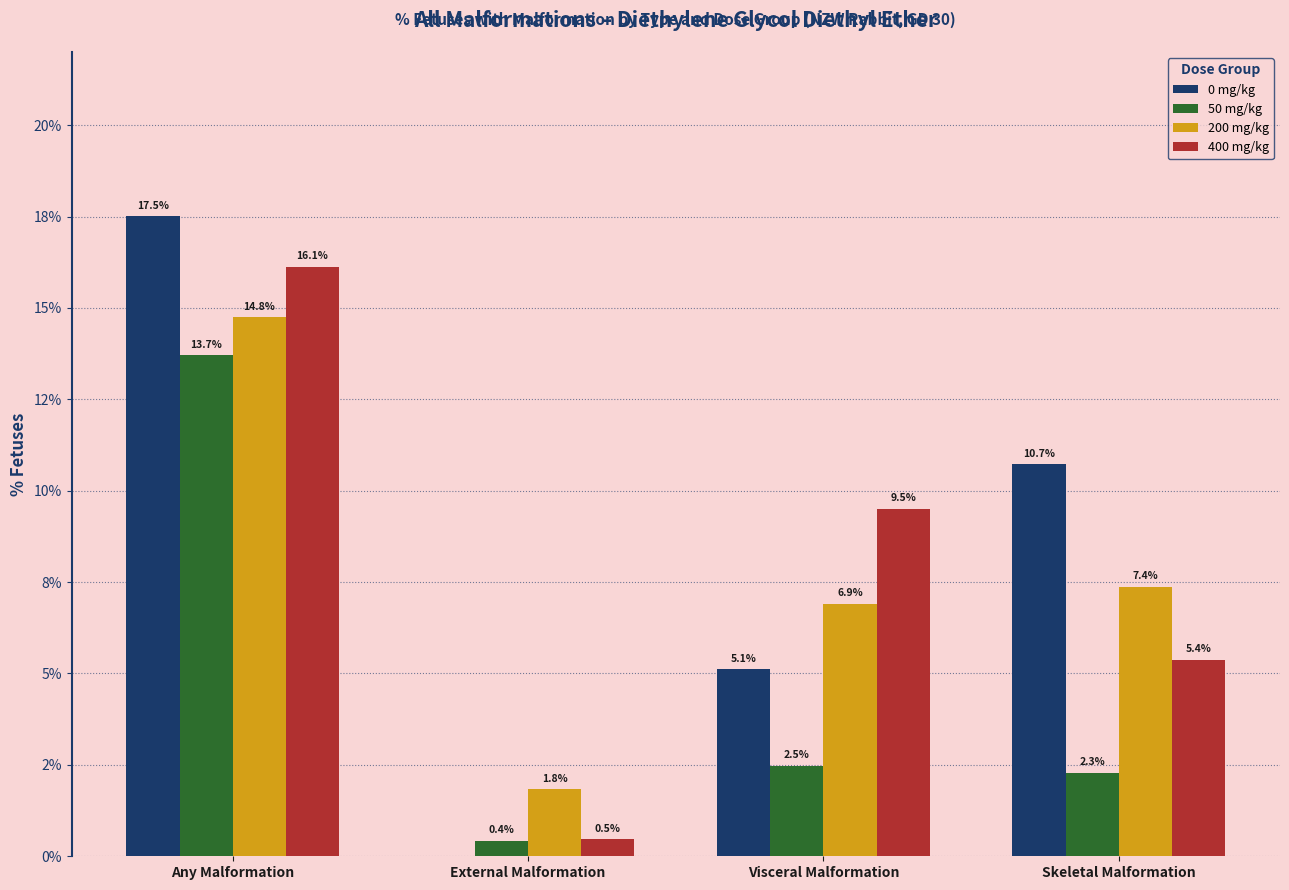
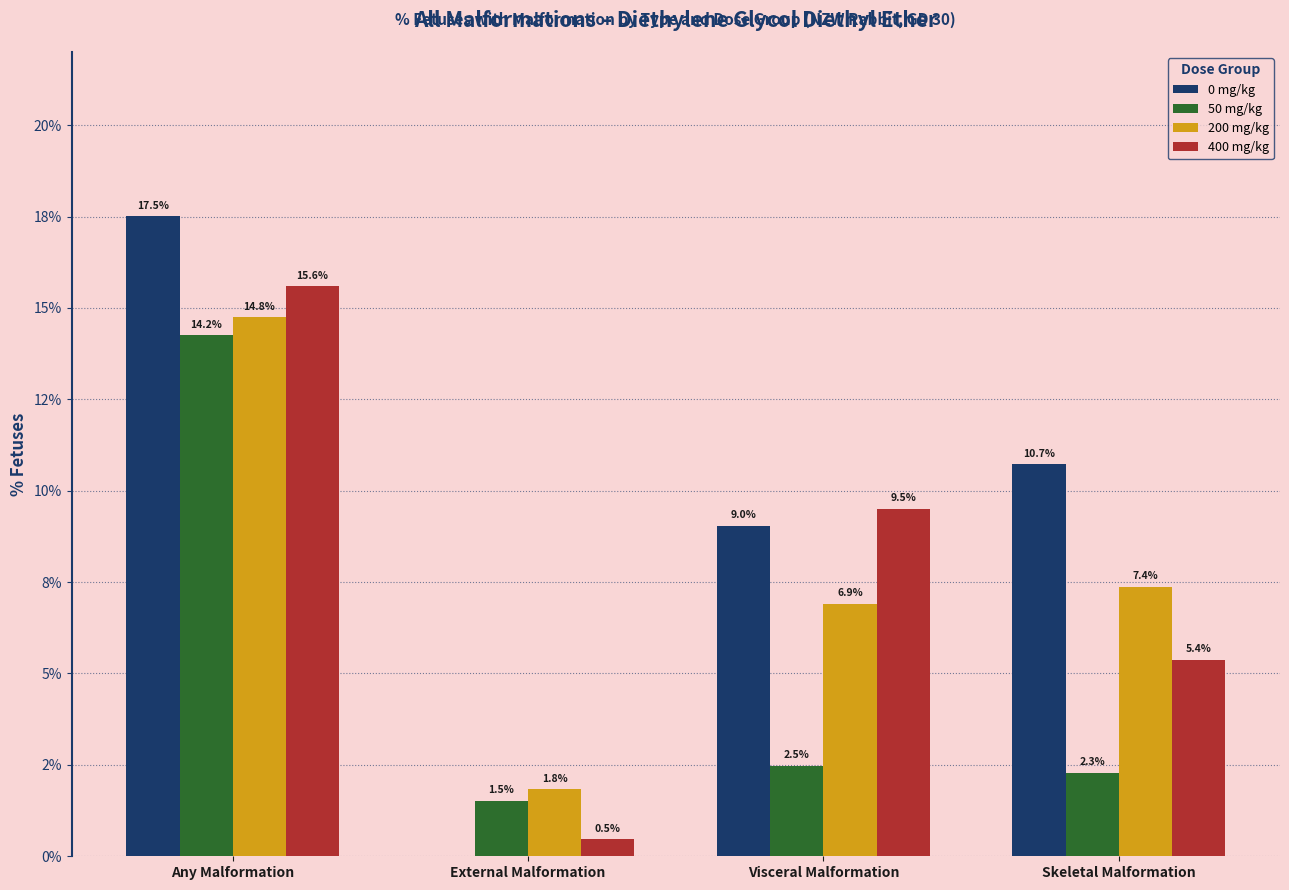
50 mg/kg, Any Malformation: 13.7% -> 14.2%
400 mg/kg, Any Malformation: 16.1% -> 15.6%
50 mg/kg, External Malformation: 0.4% -> 1.5%
0 mg/kg, Visceral Malformation: 5.1% -> 9.0%
